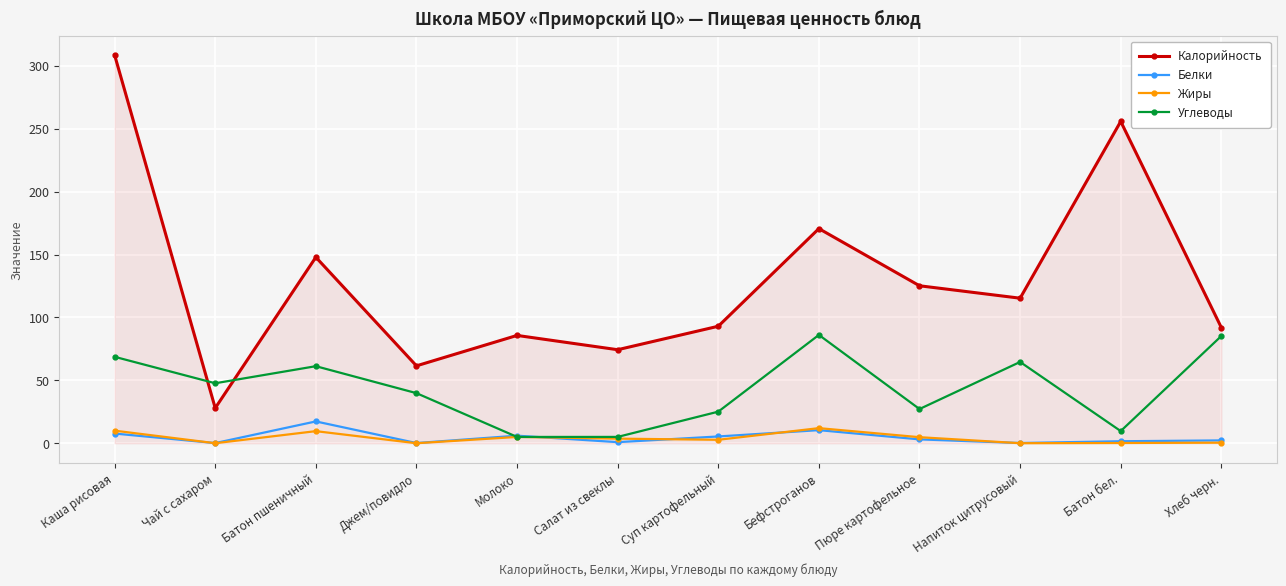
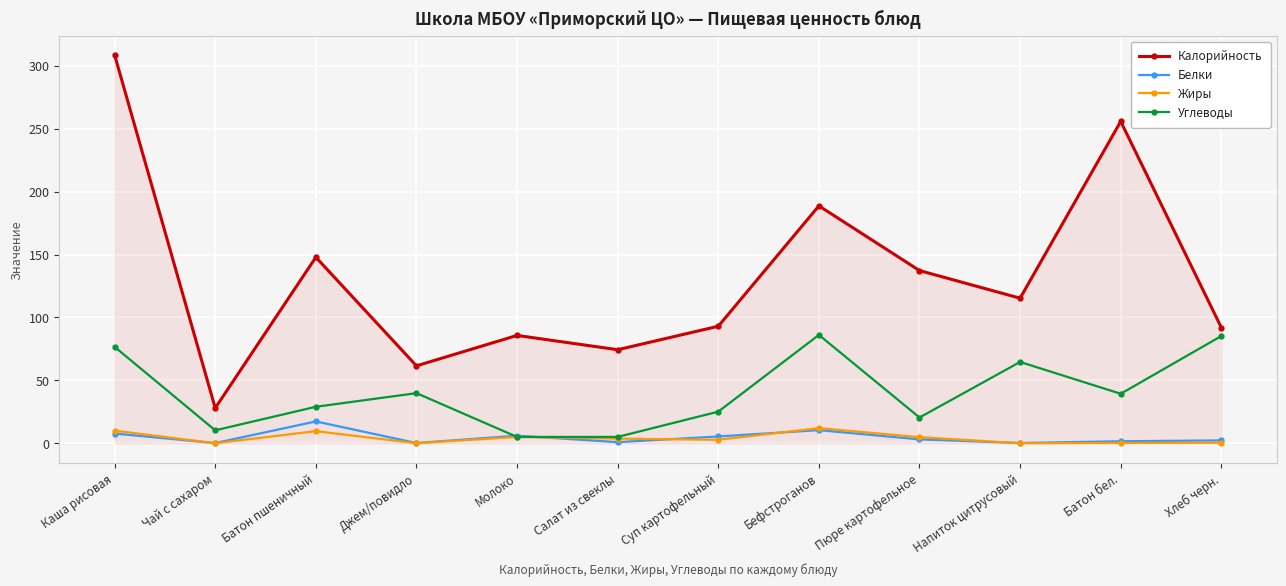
Углеводы, Каша рисовая: 69 -> 77
Углеводы, Чай с сахаром: 48 -> 10
Углеводы, Батон пшеничный: 61 -> 29
Калорийность, Бефстроганов: 171 -> 189
Калорийность, Пюре картофельное: 125 -> 137
Углеводы, Пюре картофельное: 27 -> 20
Углеводы, Батон бел.: 10 -> 39
